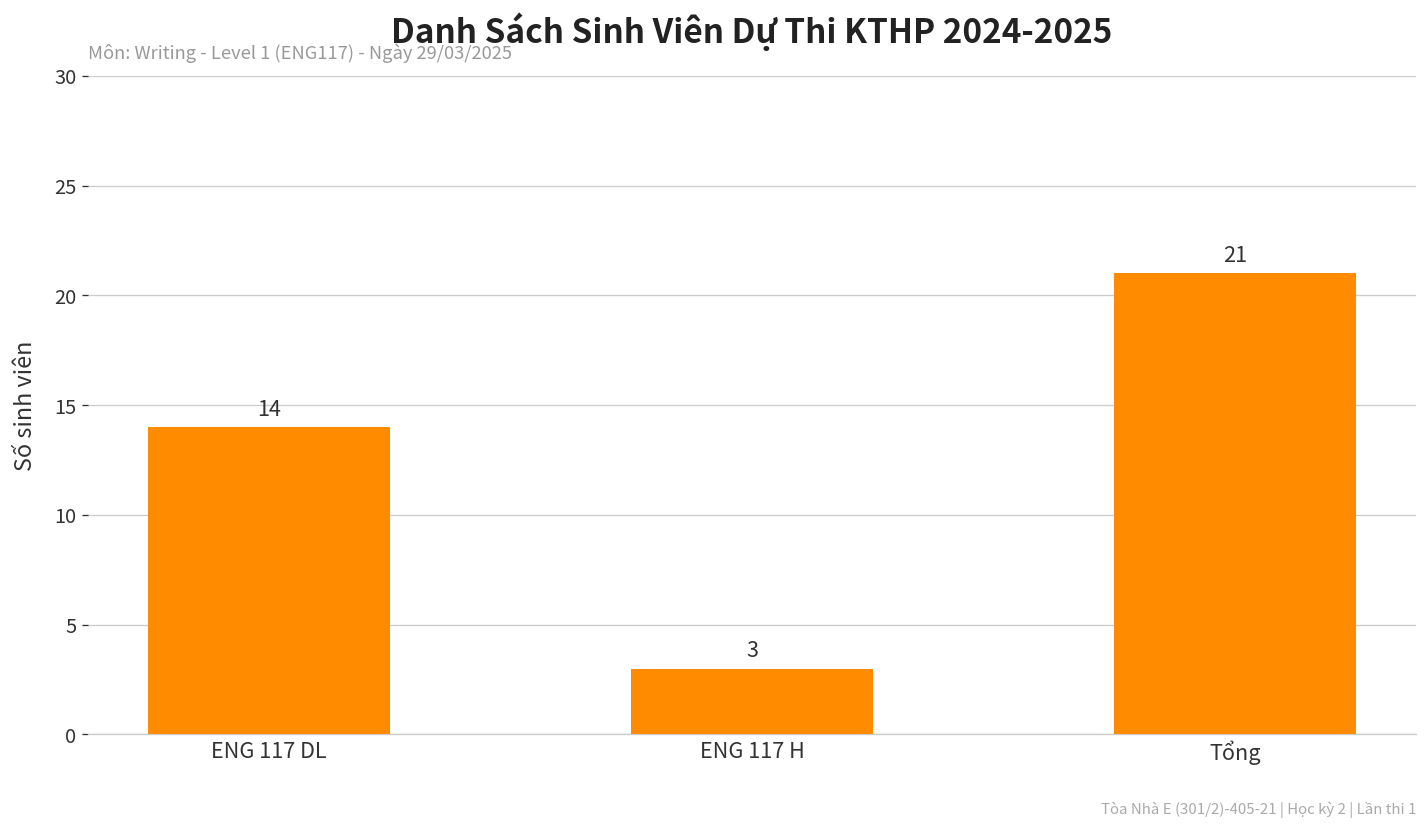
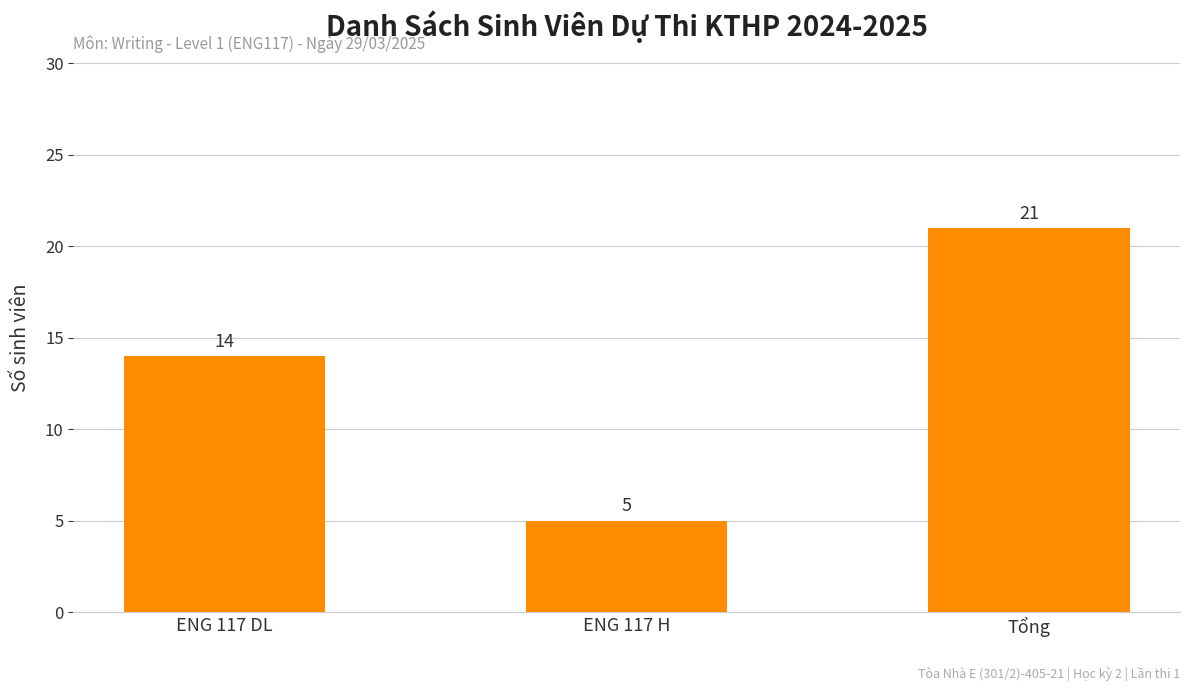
ENG 117 H: 3 -> 5
